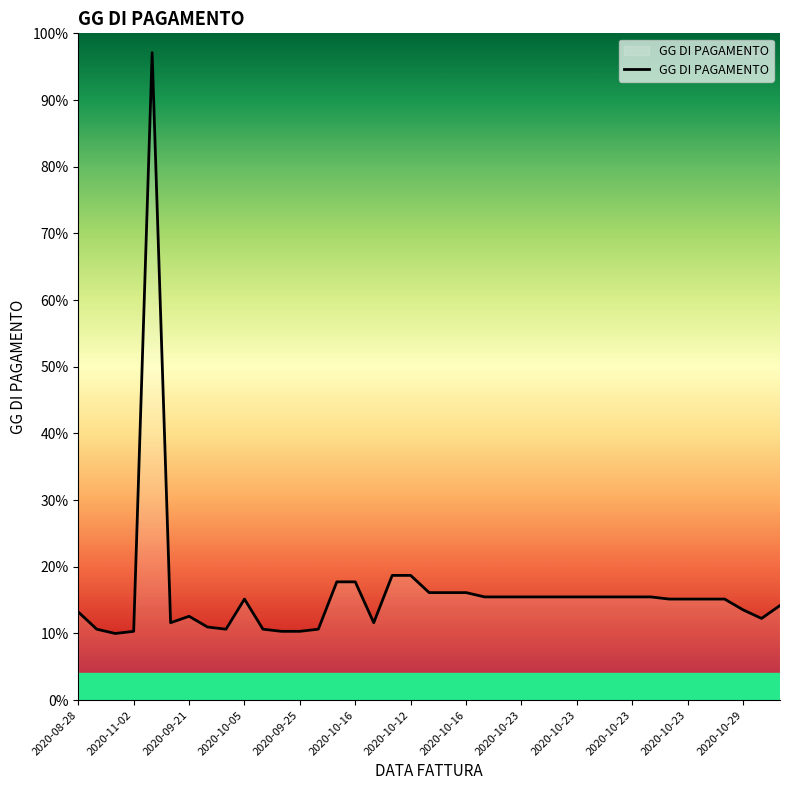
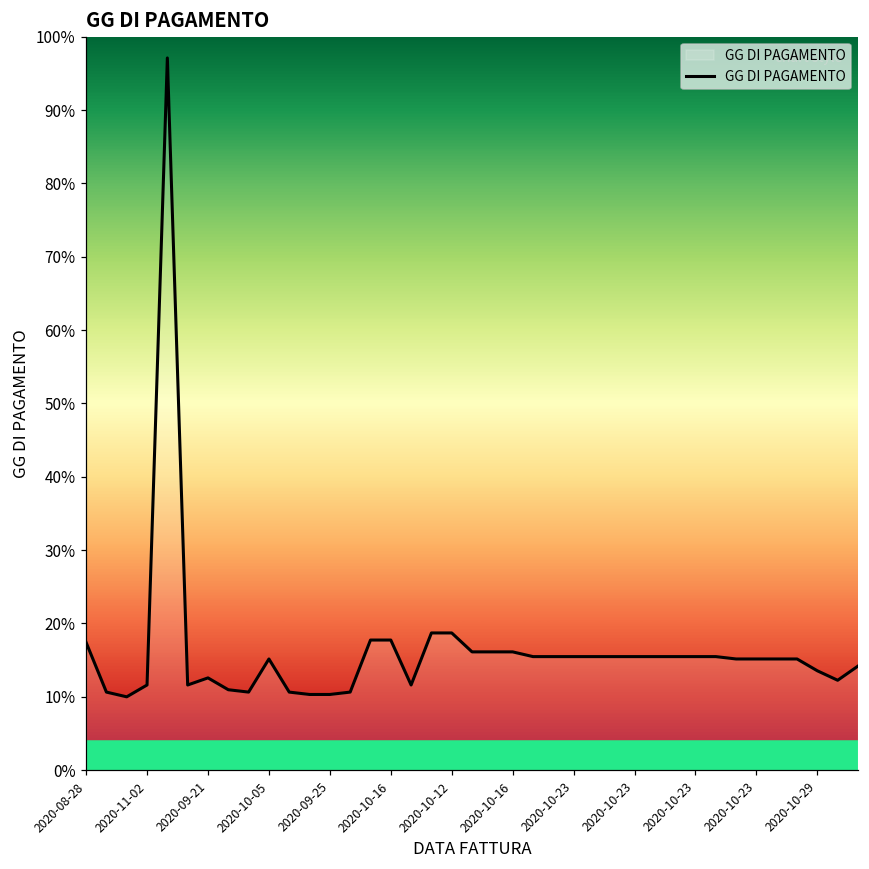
2020-08-28: 13% -> 17%
2020-11-02: 10% -> 12%
